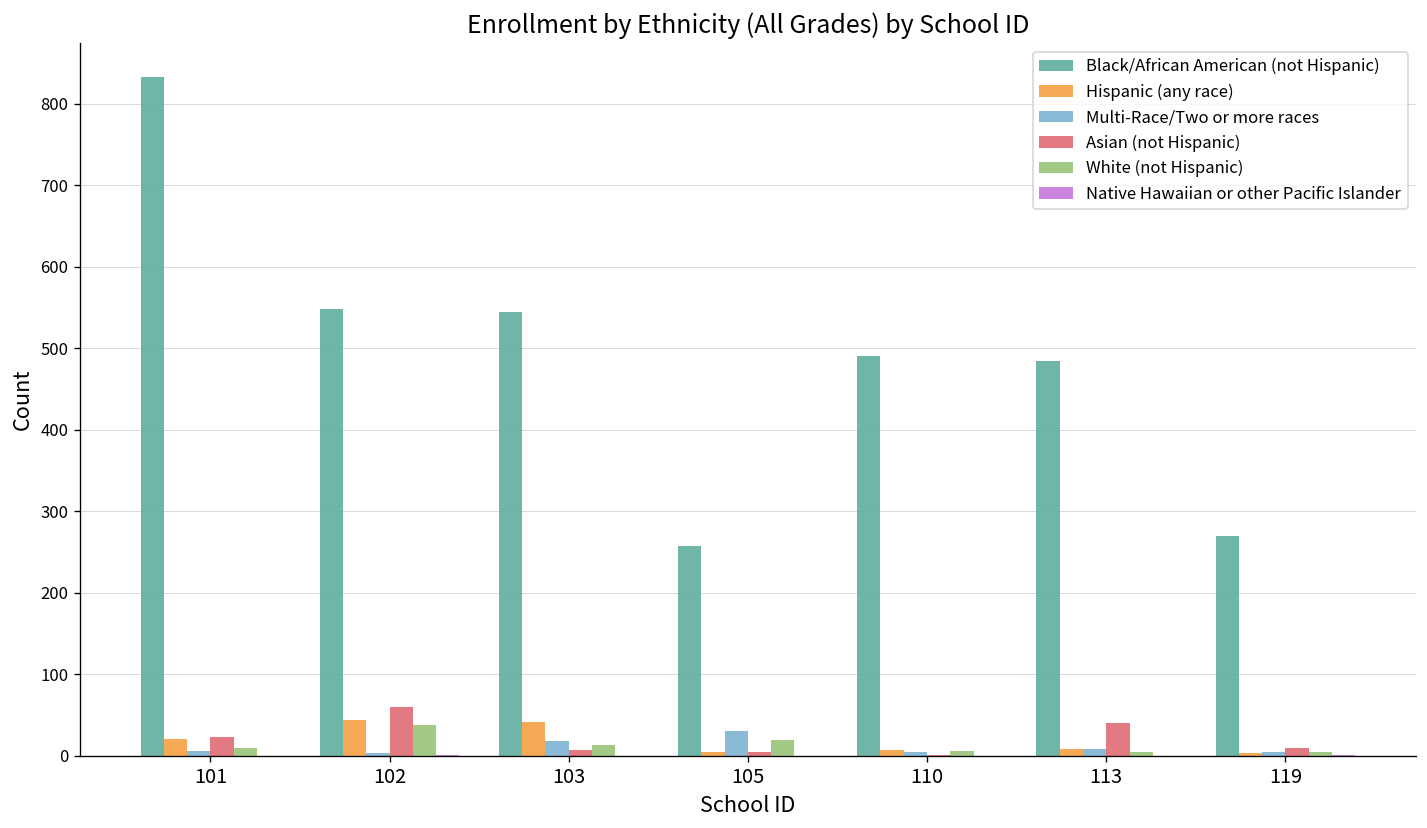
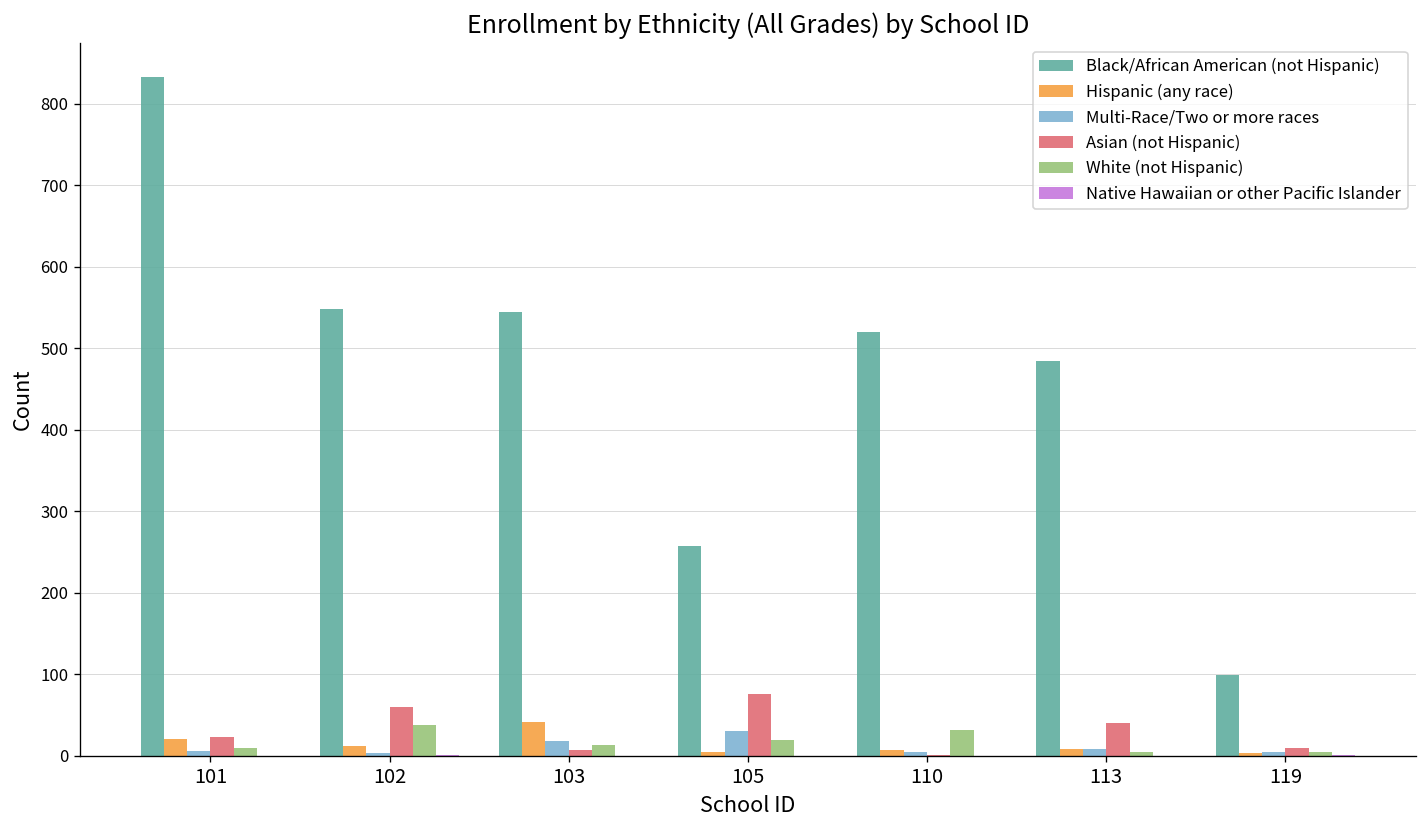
Hispanic (any race), 102: 40 -> 10
Asian (not Hispanic), 105: 10 -> 80
Black/African American (not Hispanic), 110: 490 -> 520
White (not Hispanic), 110: 10 -> 30
Black/African American (not Hispanic), 119: 270 -> 100
